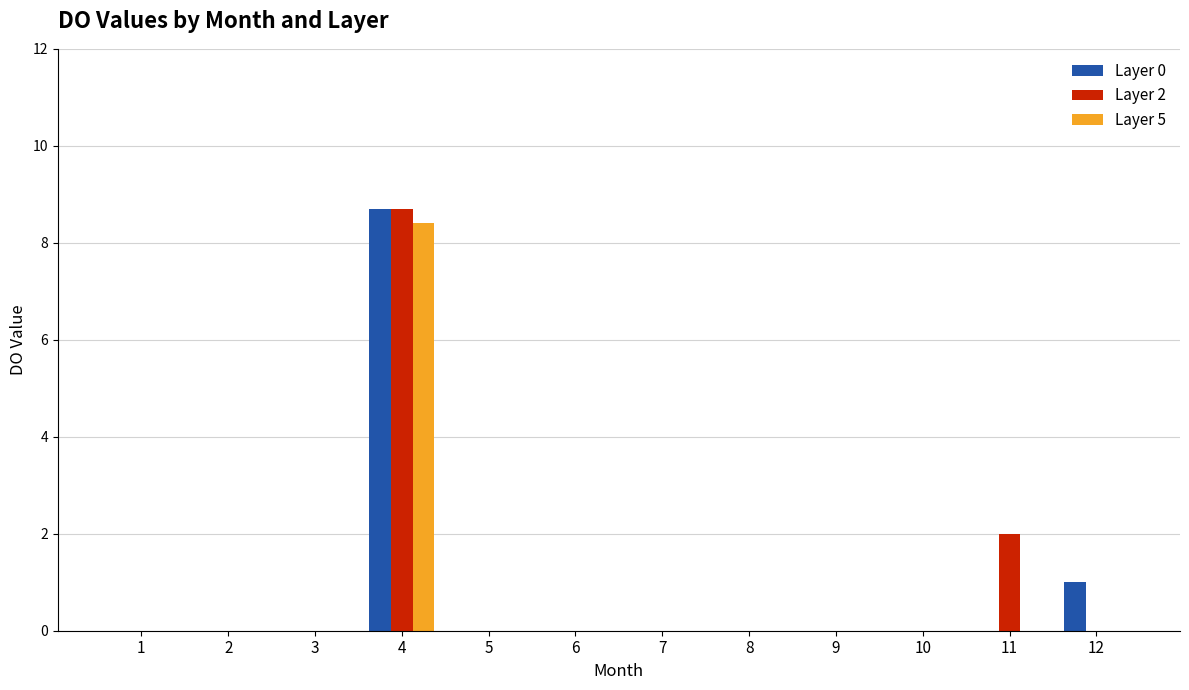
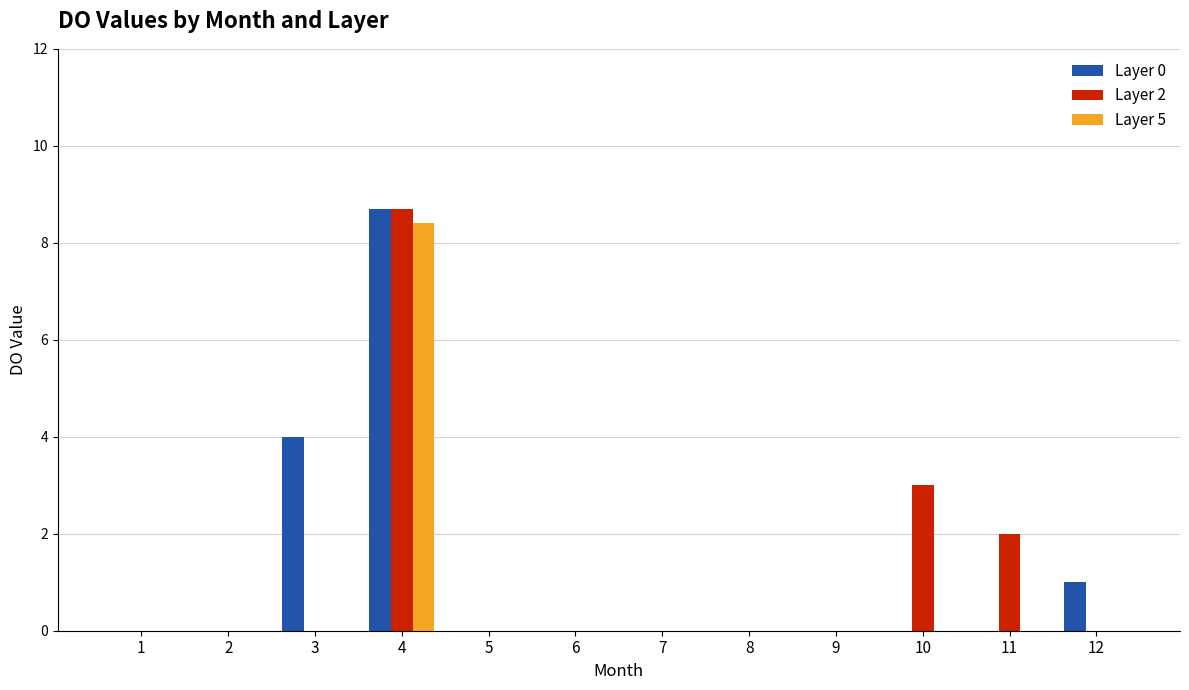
Layer 0, 3: 0 -> 4
Layer 2, 10: 0 -> 3
